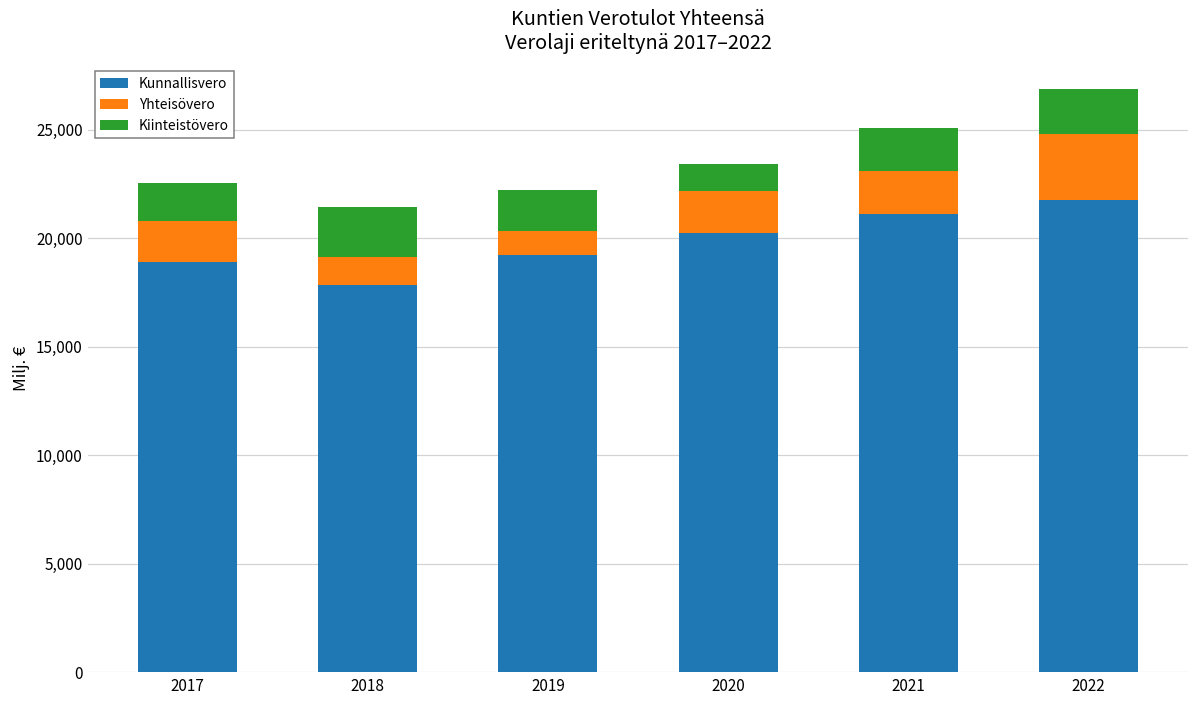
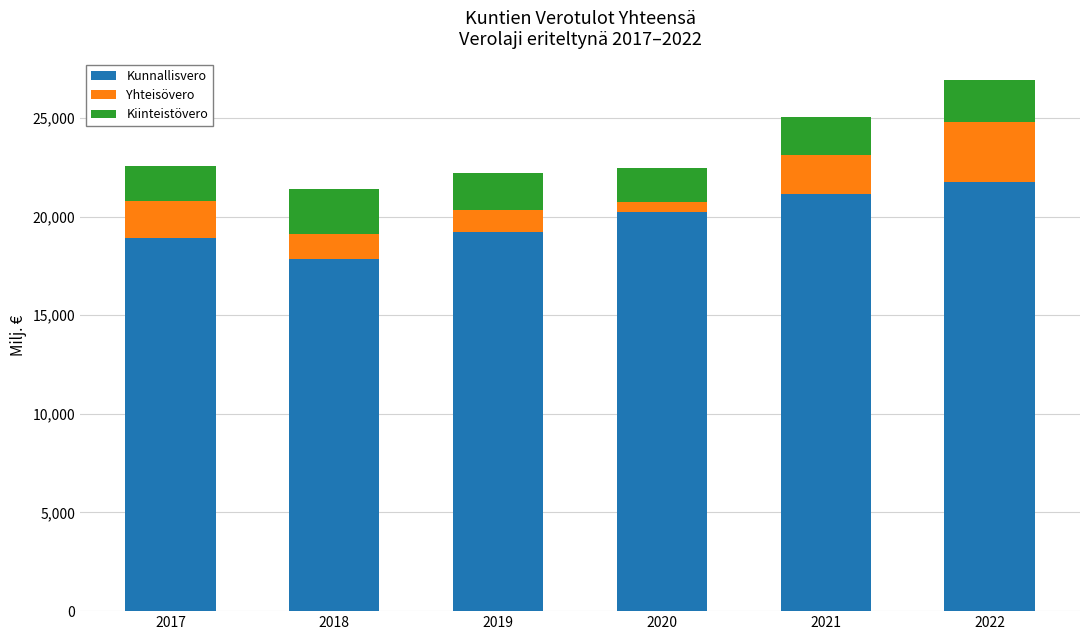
Yhteisövero, 2020: 2,000 -> 500
Kiinteistövero, 2020: 1,200 -> 1,700
